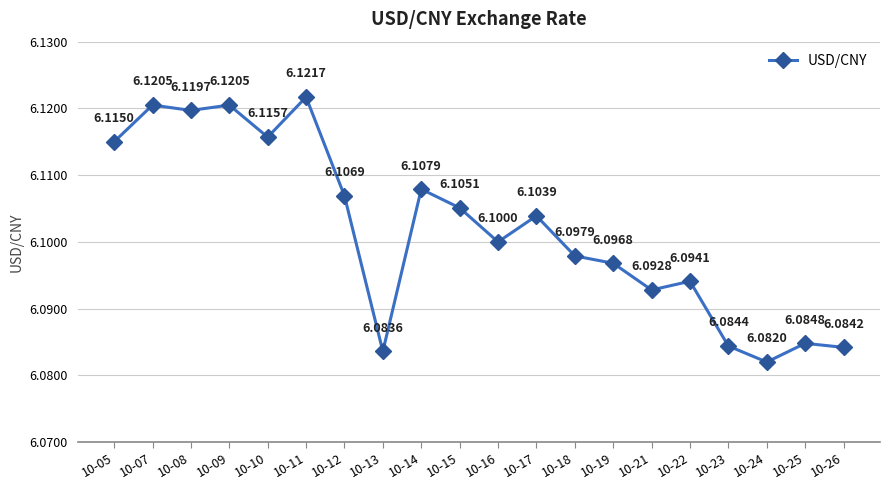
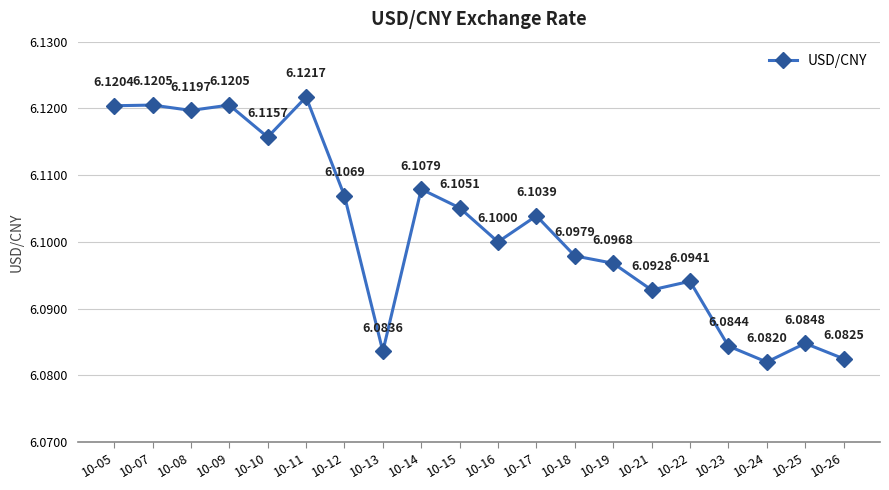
10-05: 6.1150 -> 6.1204
10-26: 6.0842 -> 6.0825
